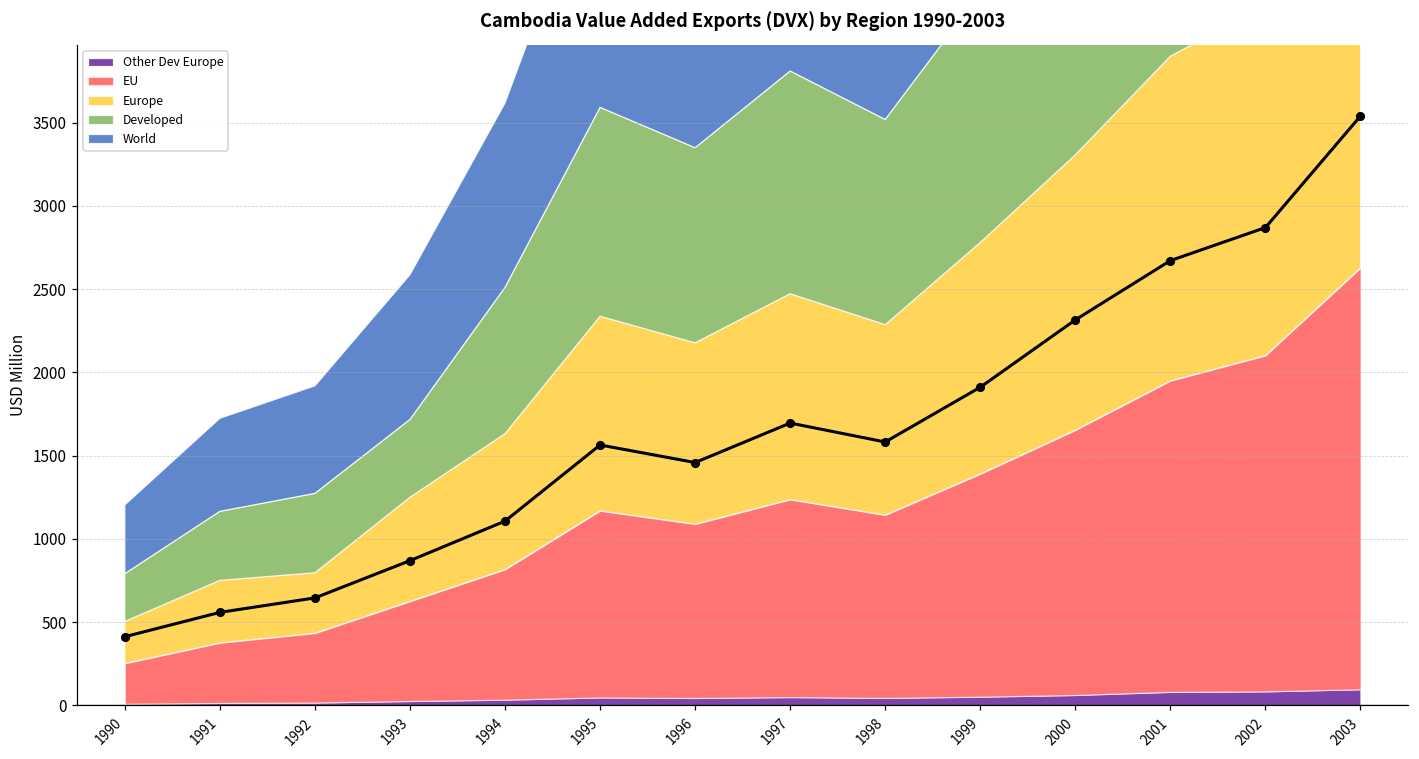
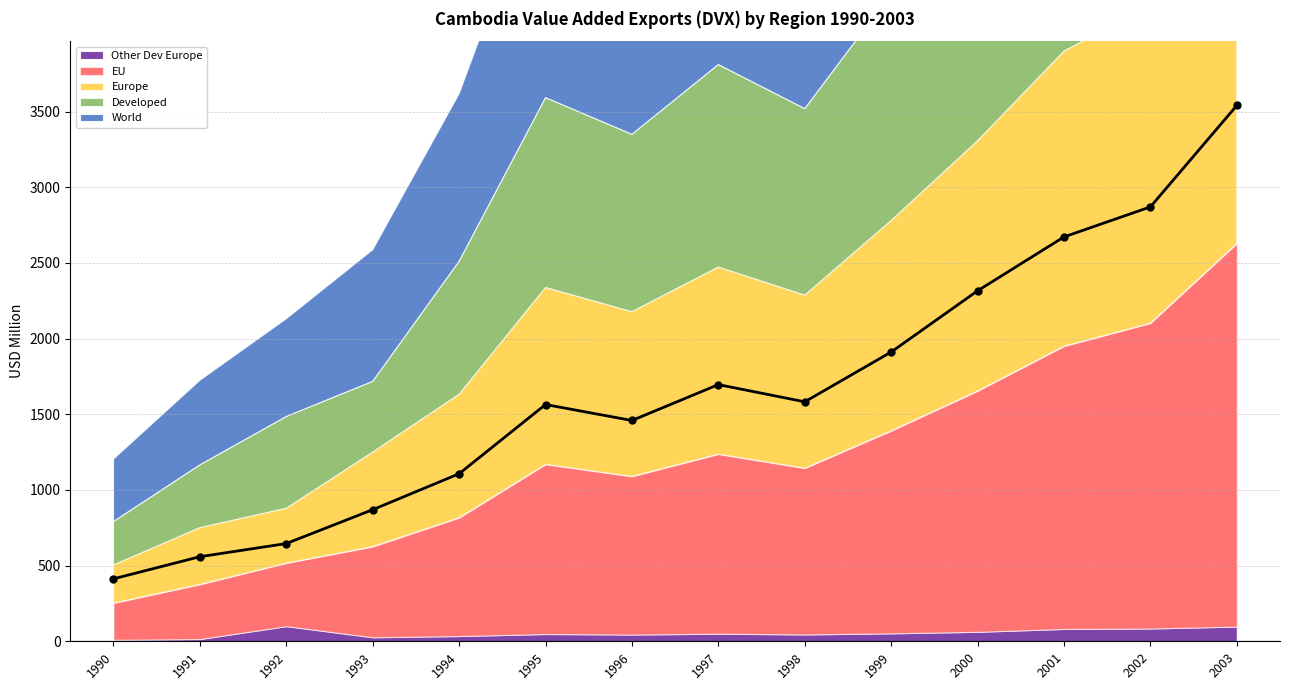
Other Dev Europe, 1992: 20 -> 100
Developed, 1992: 480 -> 610
